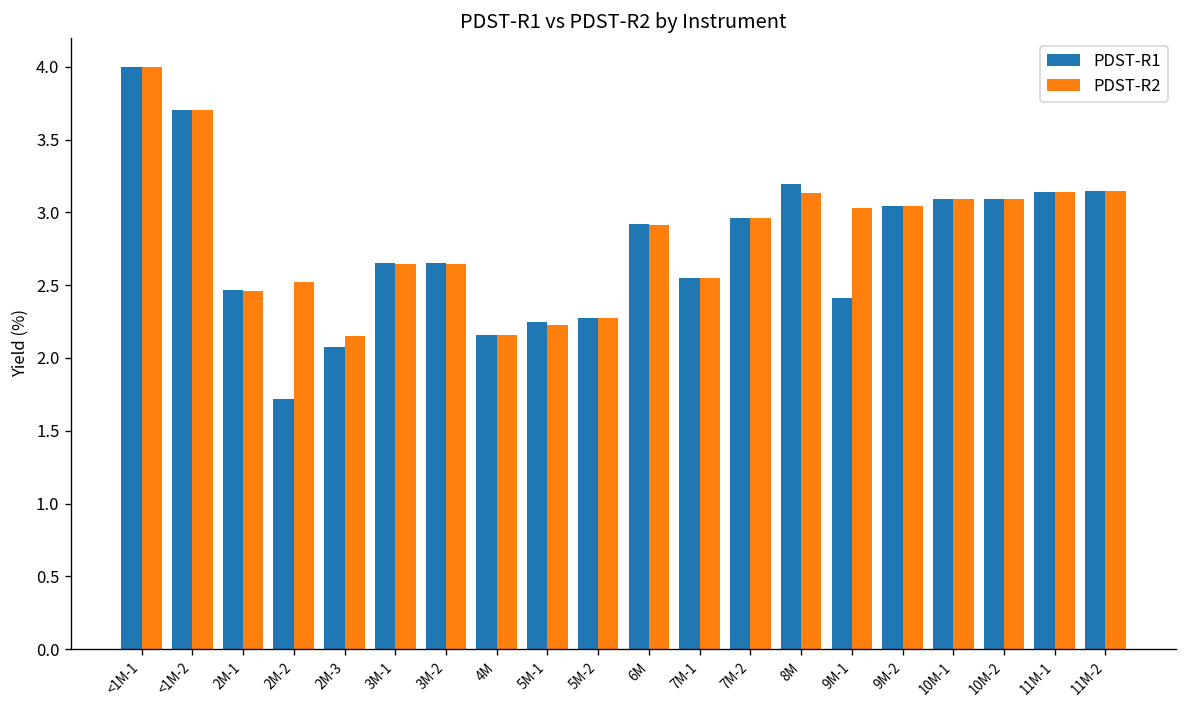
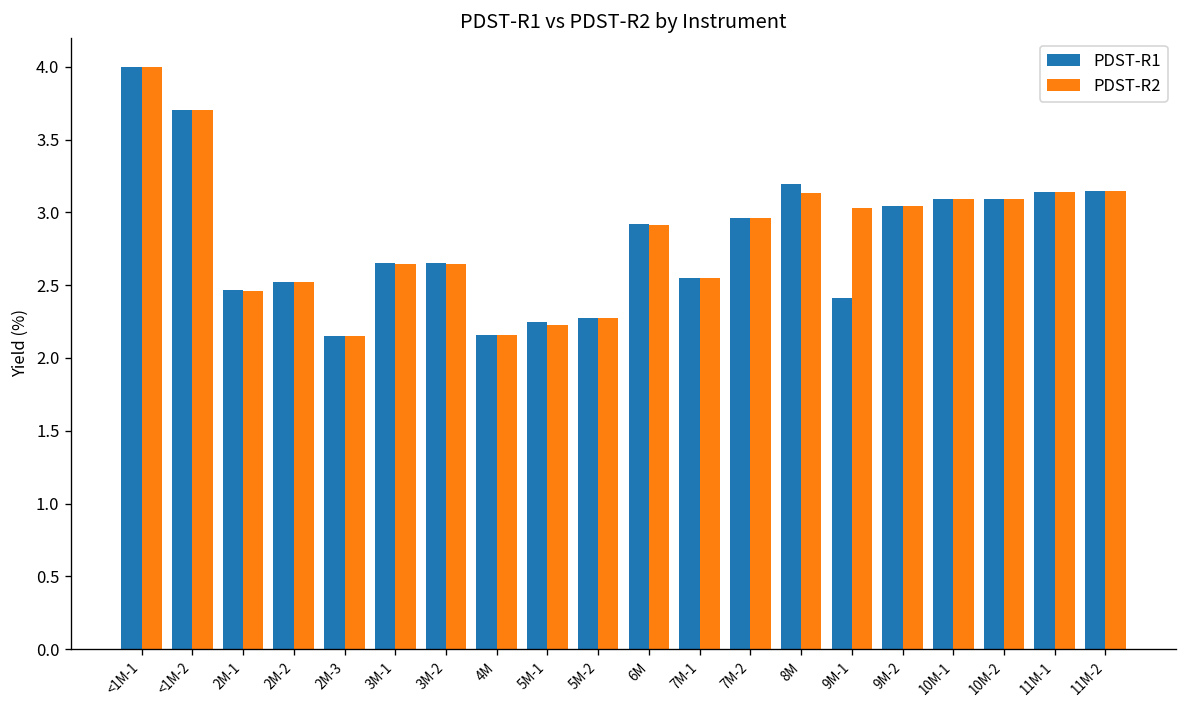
PDST-R1, 2M-2: 1.72 -> 2.52
PDST-R1, 2M-3: 2.08 -> 2.15
